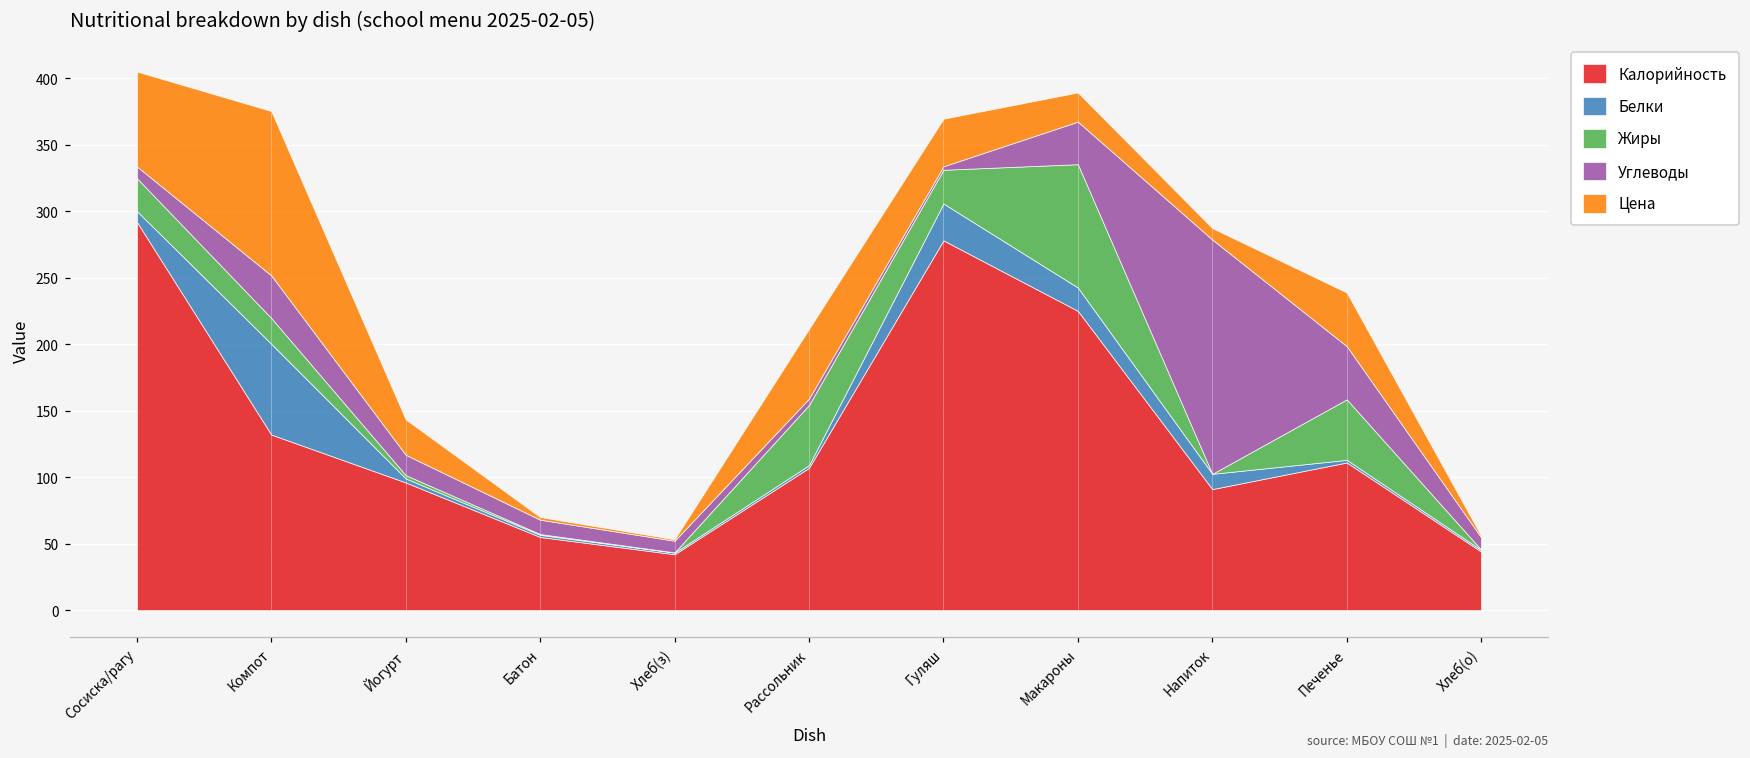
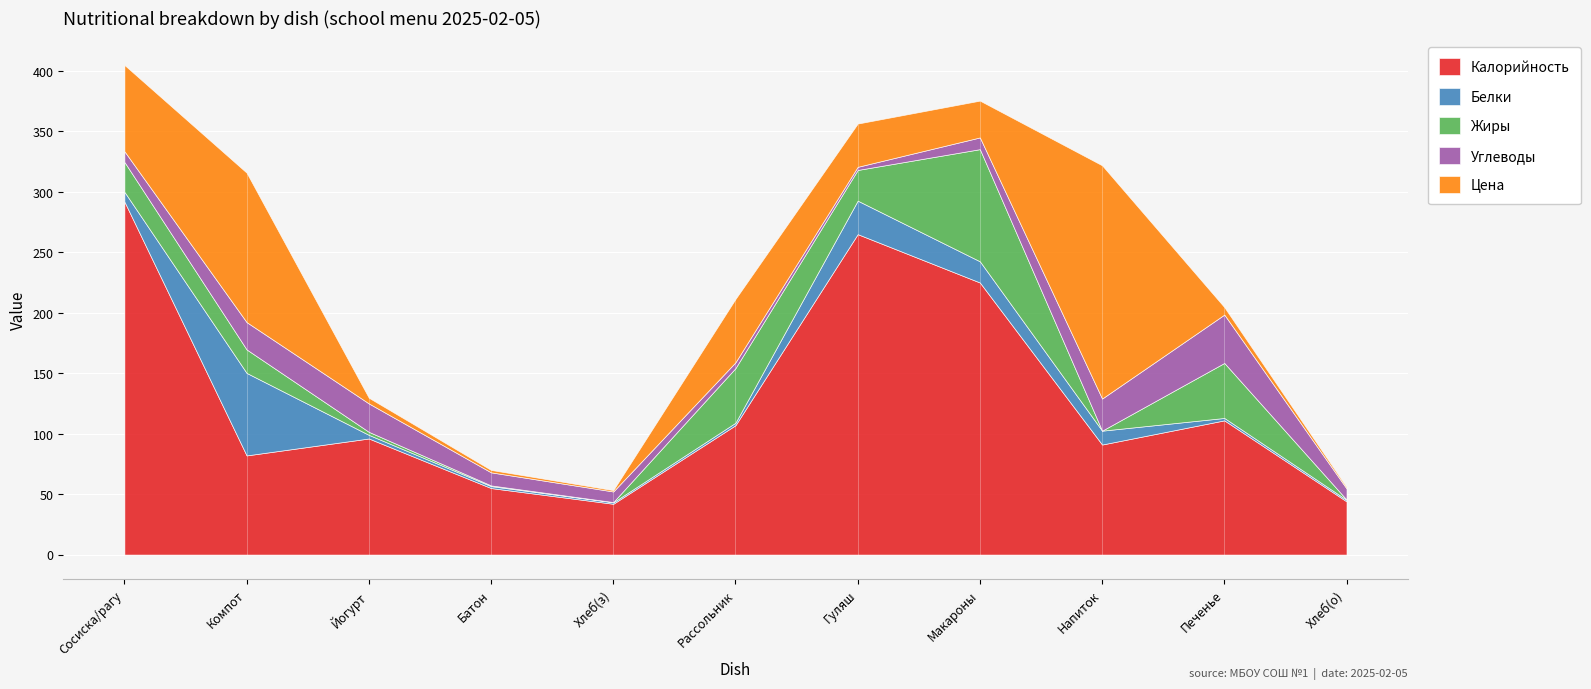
Калорийность, Компот: 132 -> 82
Углеводы, Компот: 32 -> 23
Углеводы, Йогурт: 15 -> 24
Цена, Йогурт: 27 -> 5
Калорийность, Гуляш: 278 -> 265
Углеводы, Макароны: 32 -> 10
Цена, Макароны: 22 -> 30
Углеводы, Напиток: 176 -> 27
Цена, Напиток: 9 -> 193
Цена, Печенье: 40 -> 6
